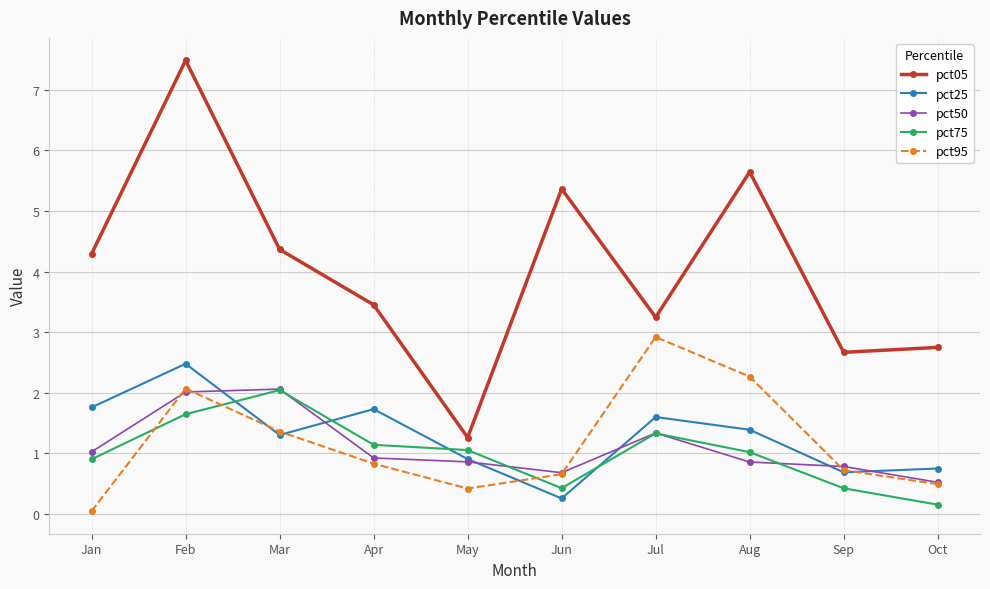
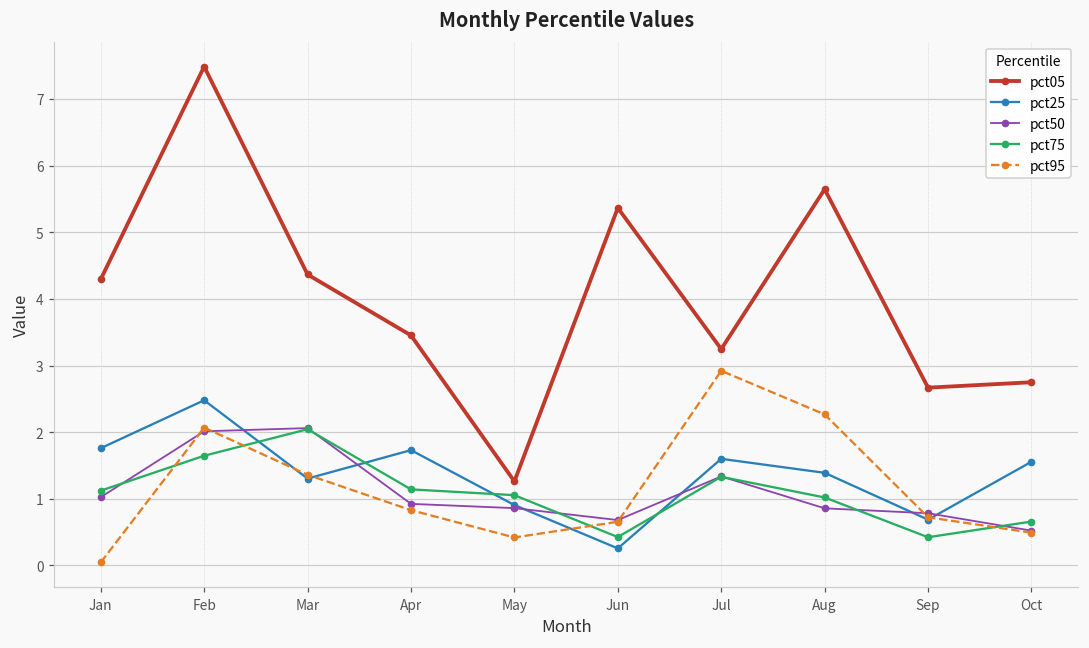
pct75, Jan: 0.9 -> 1.1
pct25, Oct: 0.7 -> 1.6
pct75, Oct: 0.2 -> 0.7
